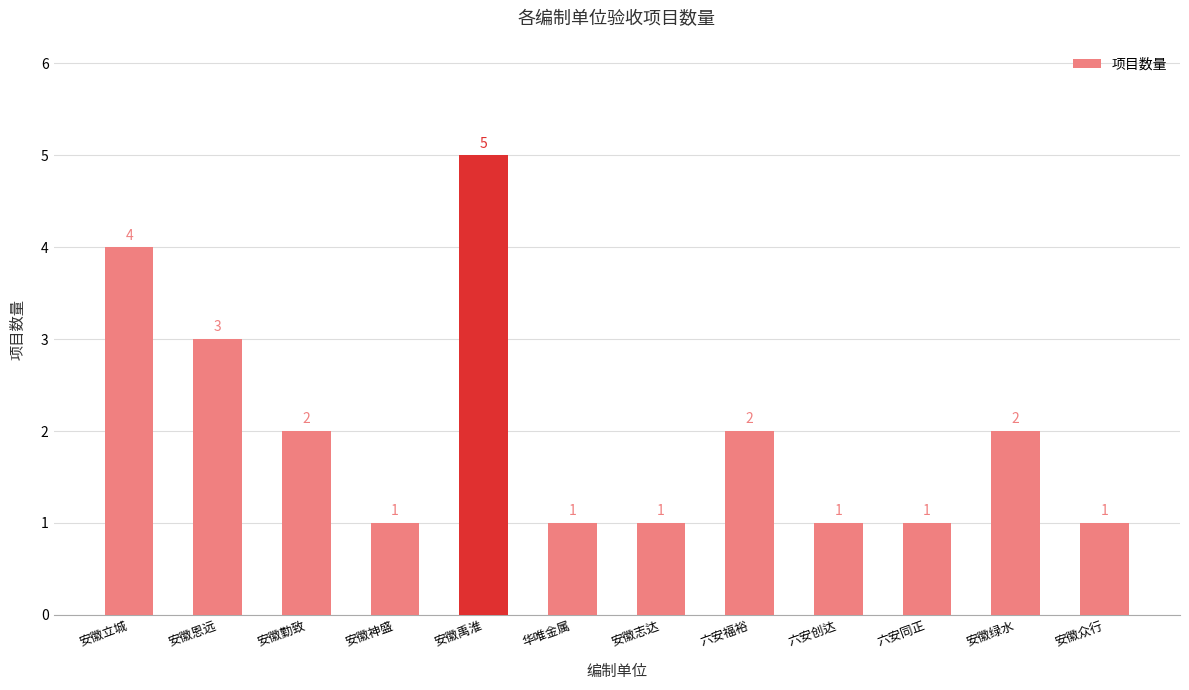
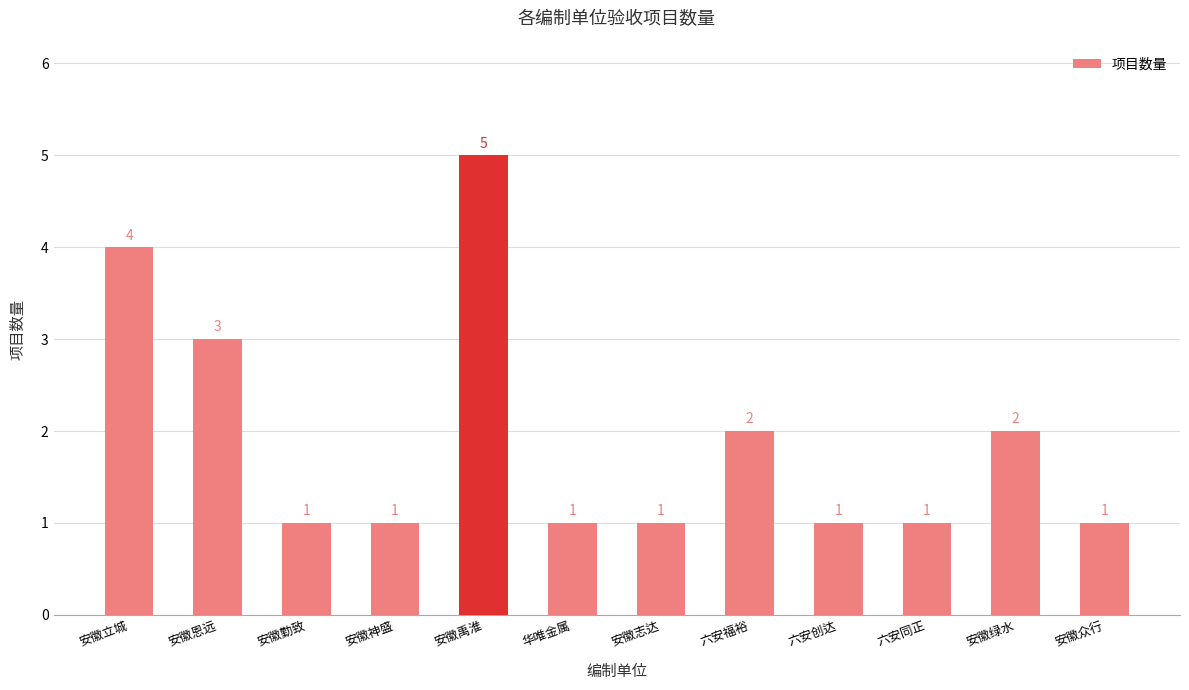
安徽勤致: 2 -> 1
